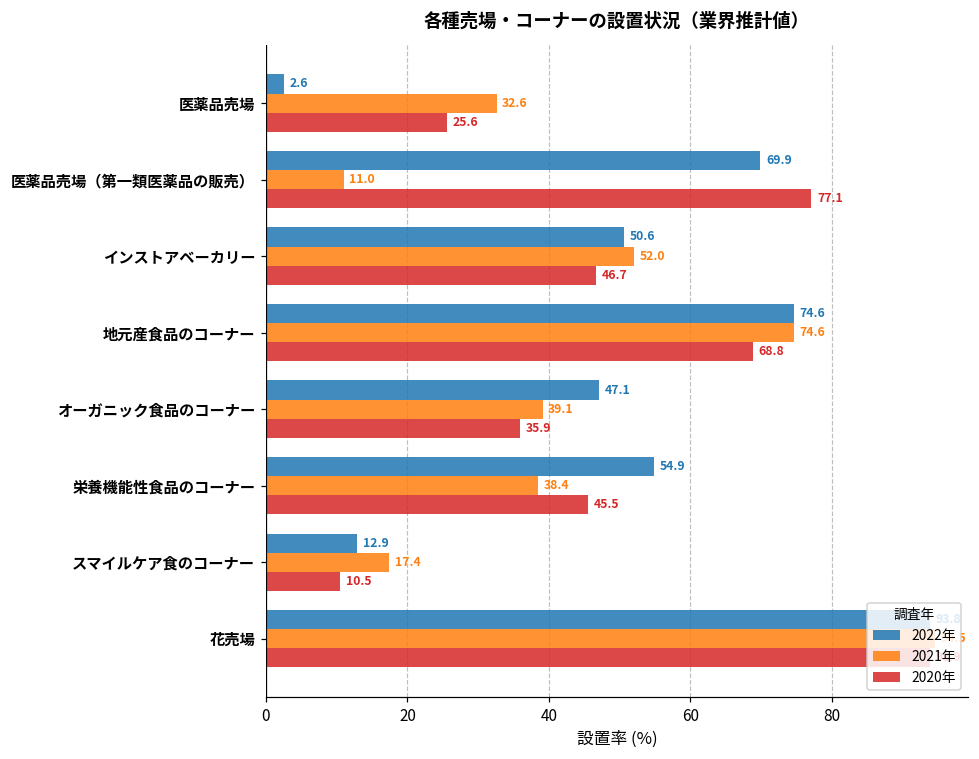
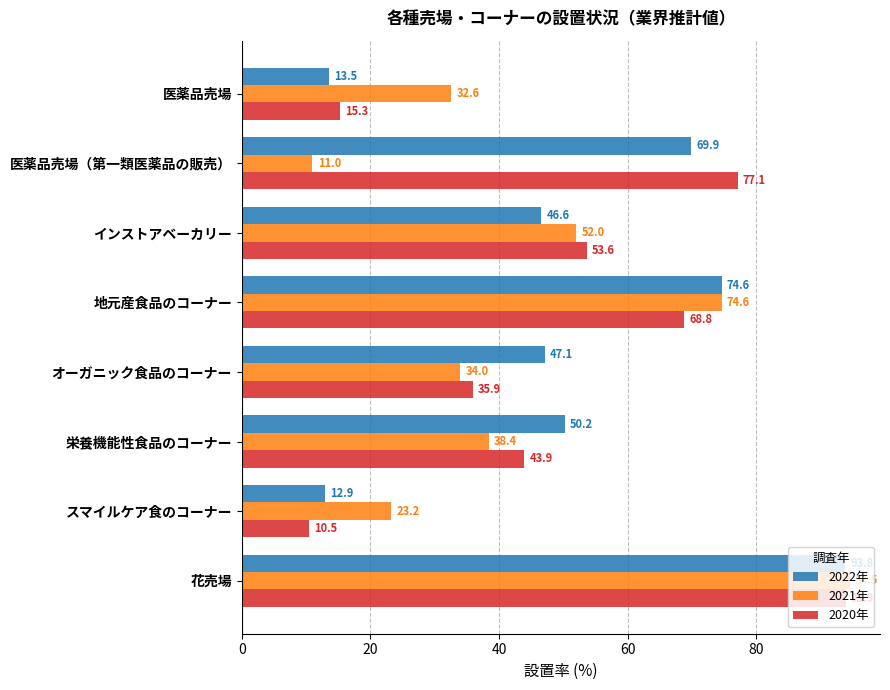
2022年, 医薬品売場: 2.6 -> 13.5
2020年, 医薬品売場: 25.6 -> 15.3
2022年, インストアベーカリー: 50.6 -> 46.6
2020年, インストアベーカリー: 46.7 -> 53.6
2021年, オーガニック食品のコーナー: 39.1 -> 34.0
2022年, 栄養機能性食品のコーナー: 54.9 -> 50.2
2020年, 栄養機能性食品のコーナー: 45.5 -> 43.9
2021年, スマイルケア食のコーナー: 17.4 -> 23.2
